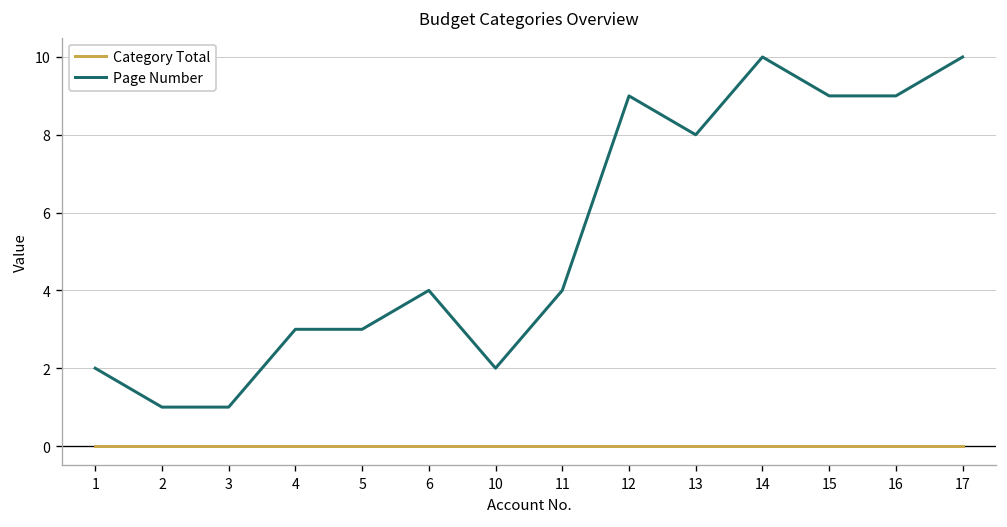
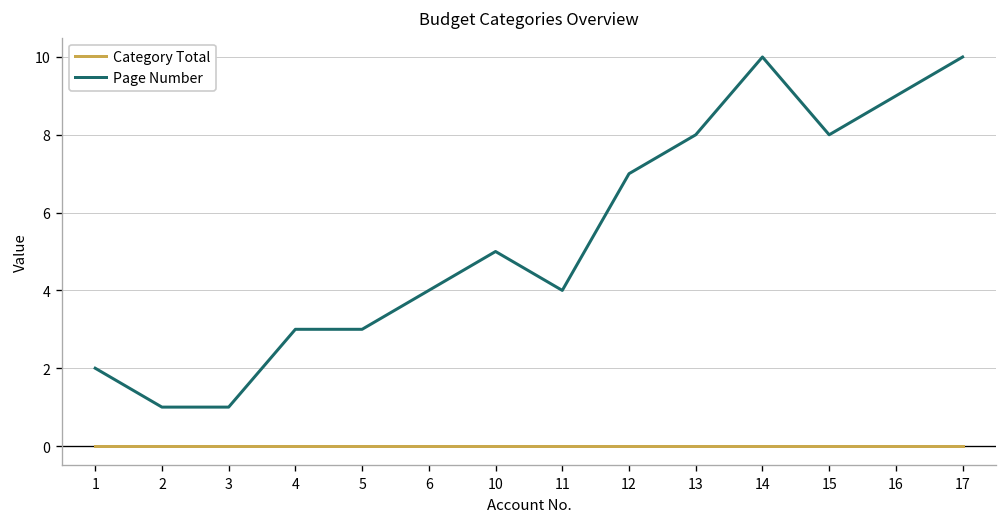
Page Number, 10: 2 -> 5
Page Number, 12: 9 -> 7
Page Number, 15: 9 -> 8
